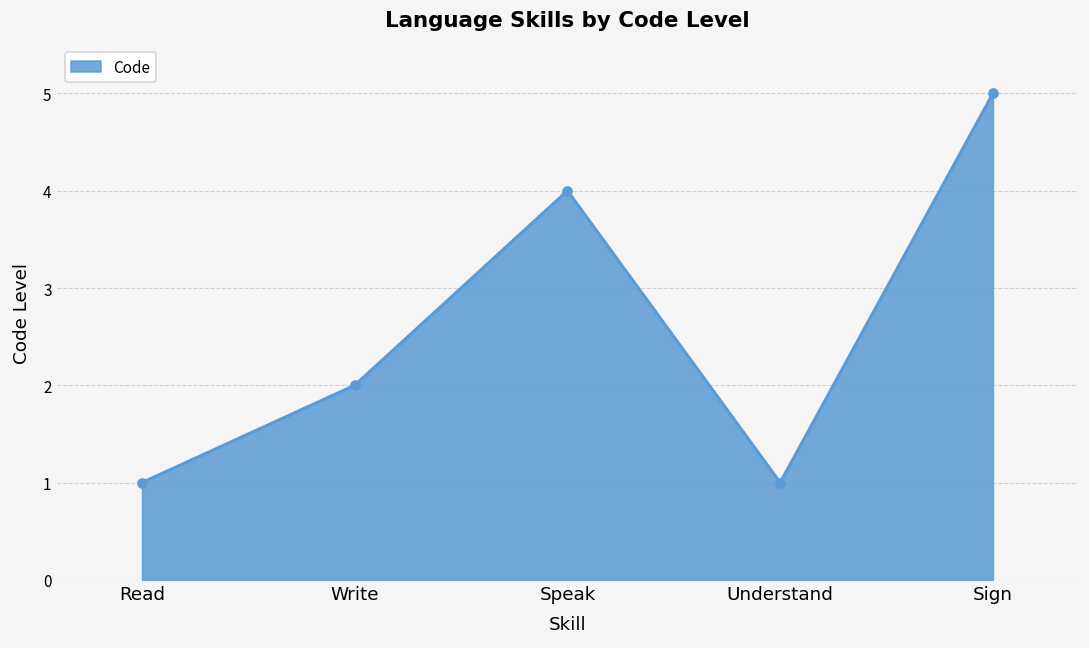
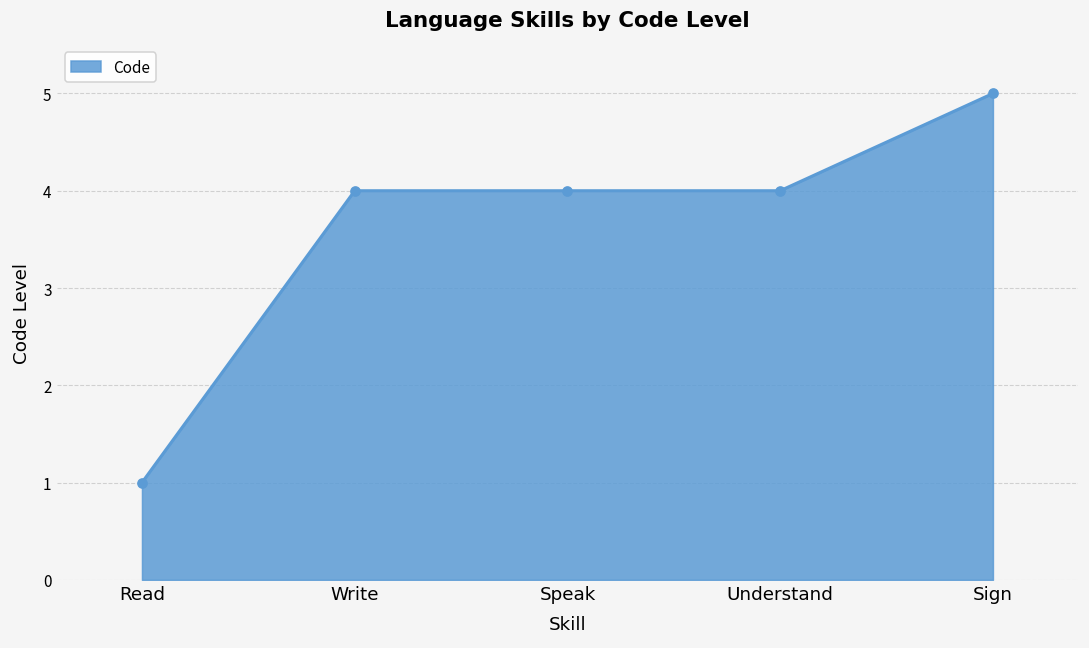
Write: 2 -> 4
Understand: 1 -> 4
